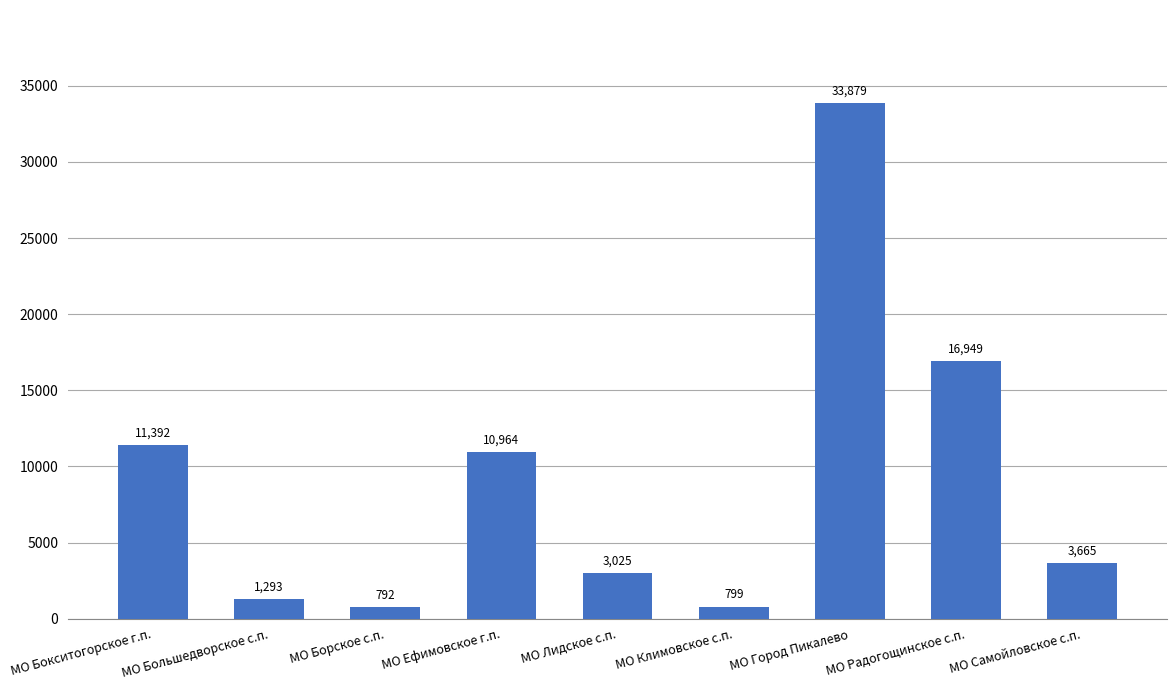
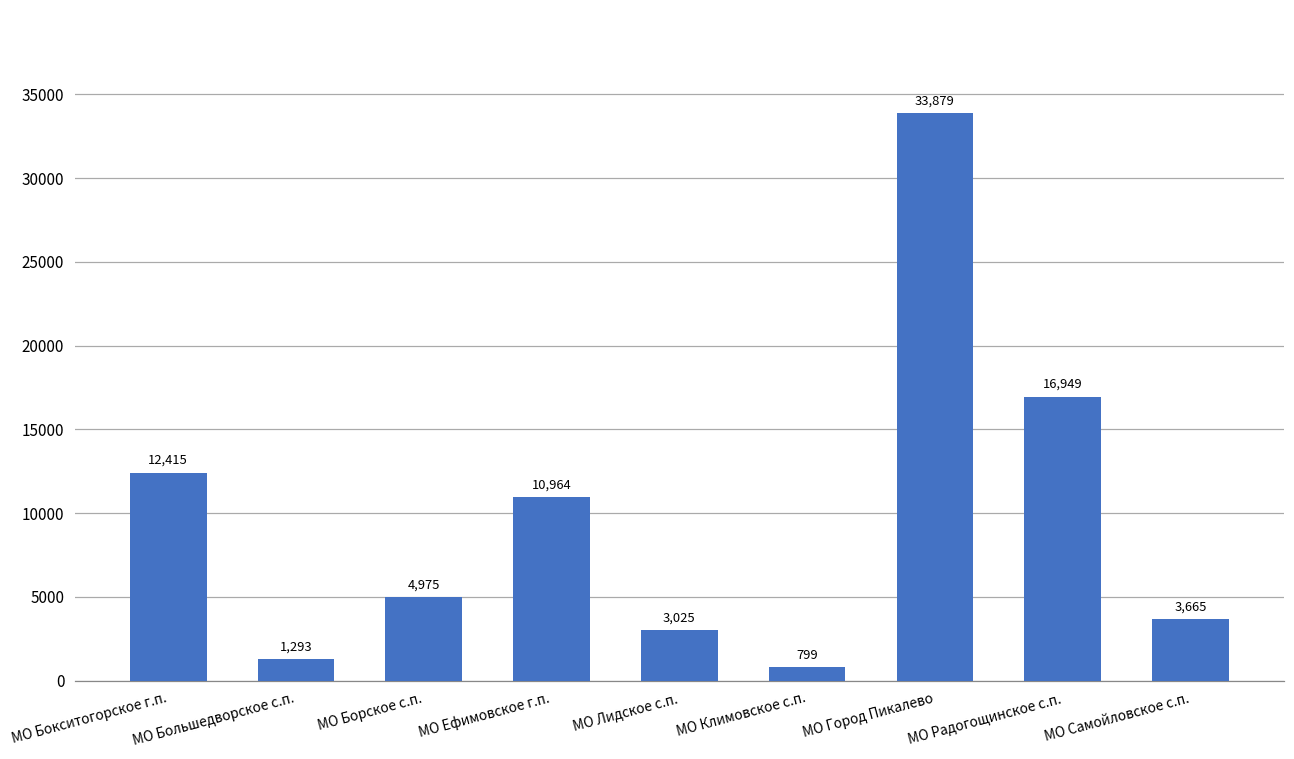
МО Бокситогорское г.п.: 11,392 -> 12,415
МО Борское с.п.: 792 -> 4,975
